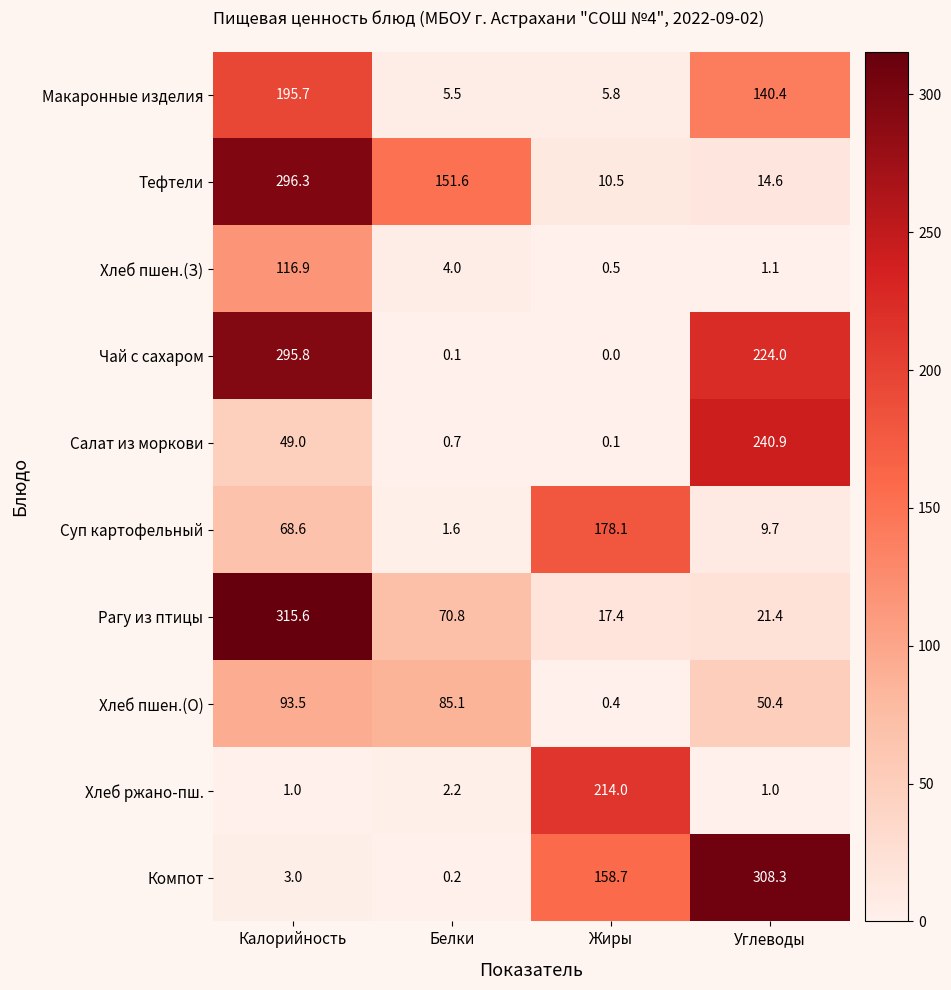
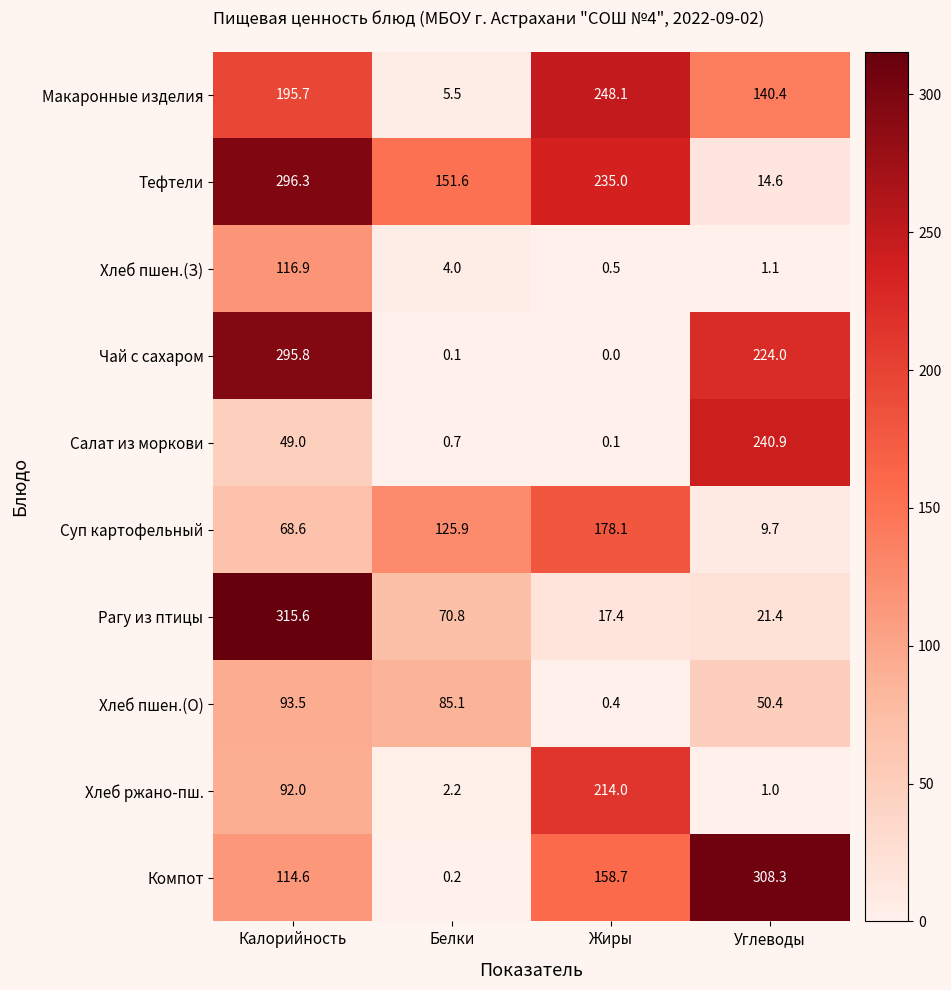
Макаронные изделия, Жиры: 5.8 -> 248.1
Тефтели, Жиры: 10.5 -> 235.0
Суп картофельный, Белки: 1.6 -> 125.9
Хлеб ржано-пш., Калорийность: 1.0 -> 92.0
Компот, Калорийность: 3.0 -> 114.6
